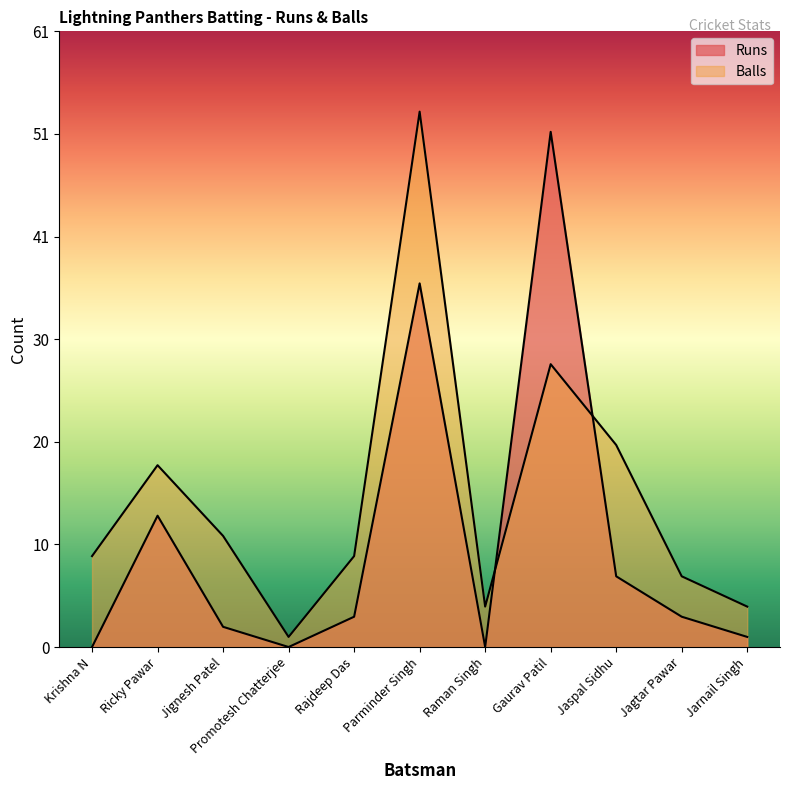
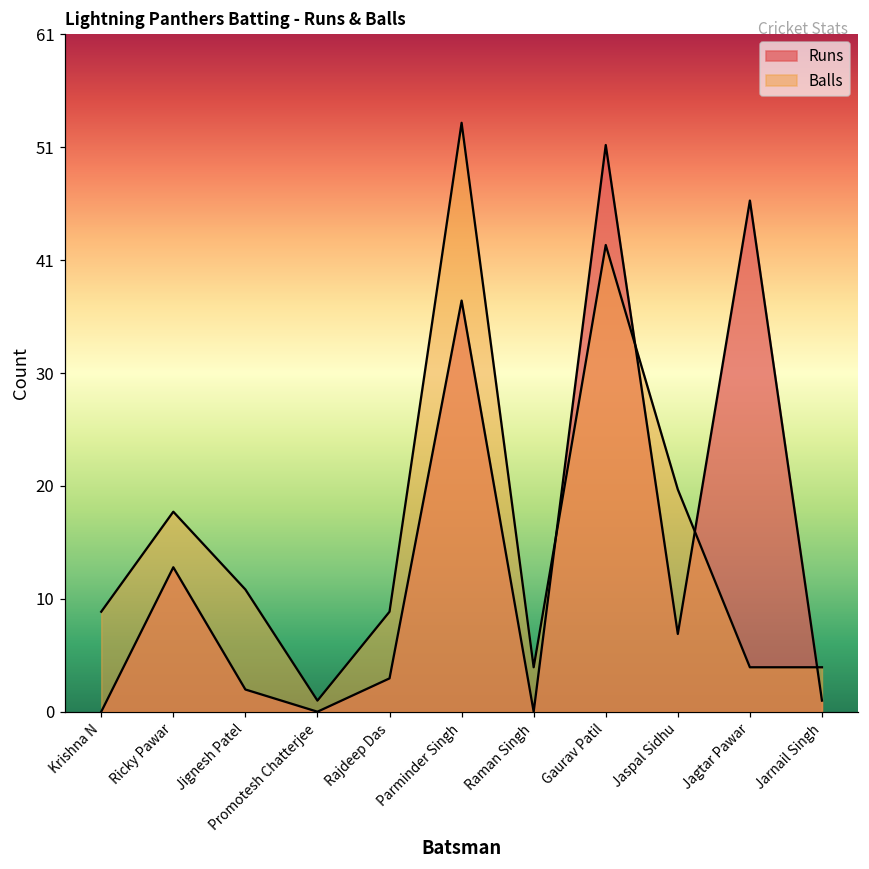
Runs, Parminder Singh: 36 -> 37
Balls, Gaurav Patil: 28 -> 42
Runs, Jagtar Pawar: 3 -> 46
Balls, Jagtar Pawar: 7 -> 4
